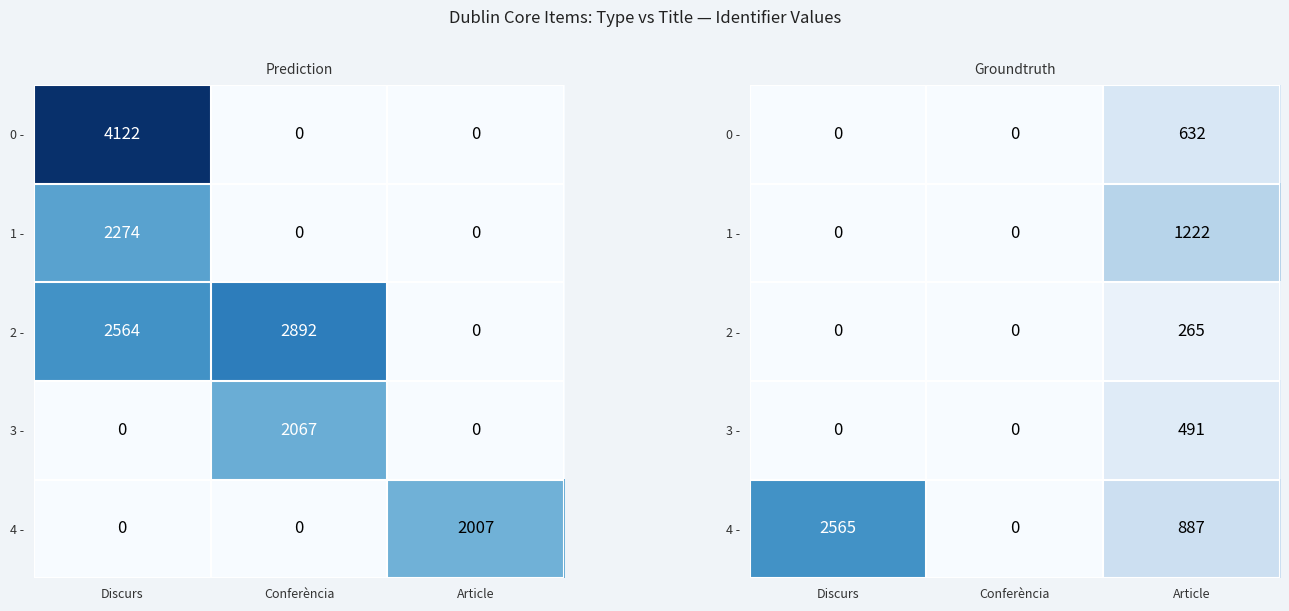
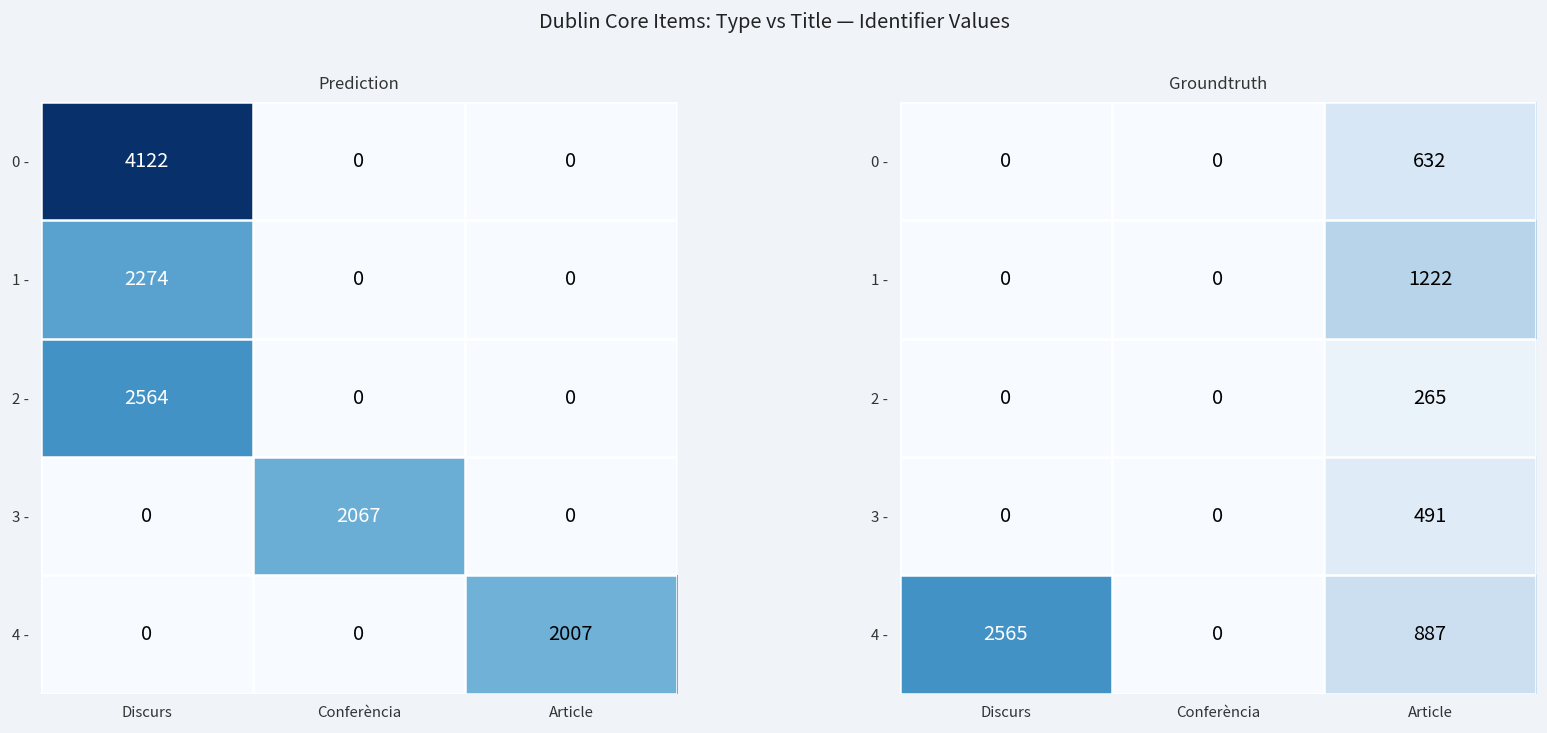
Prediction, 2 -, Conferència: 2892 -> 0
